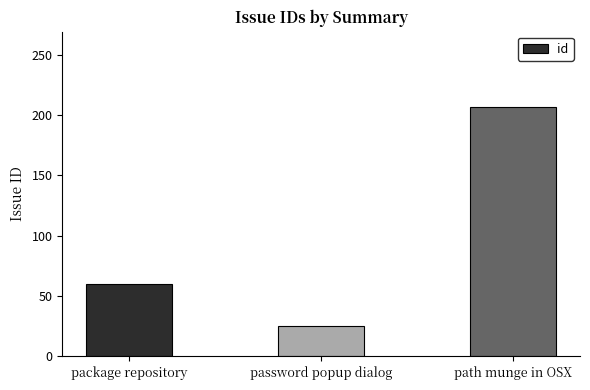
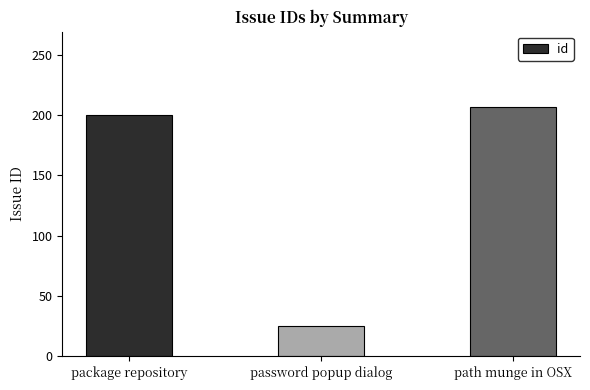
package repository: 60 -> 200
